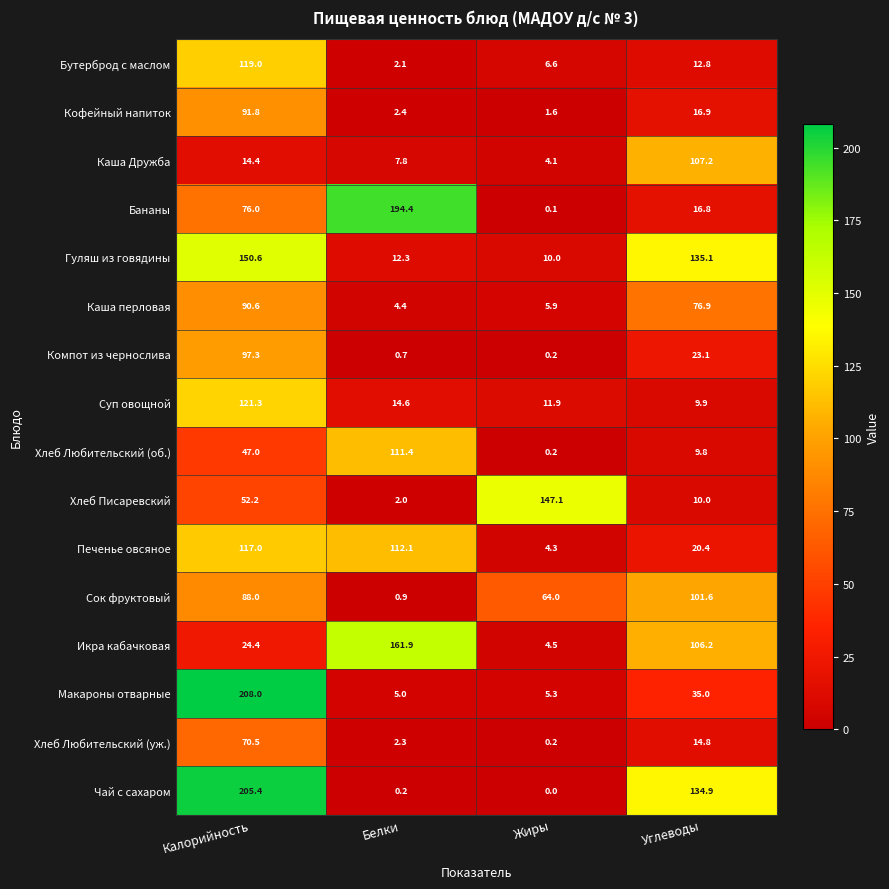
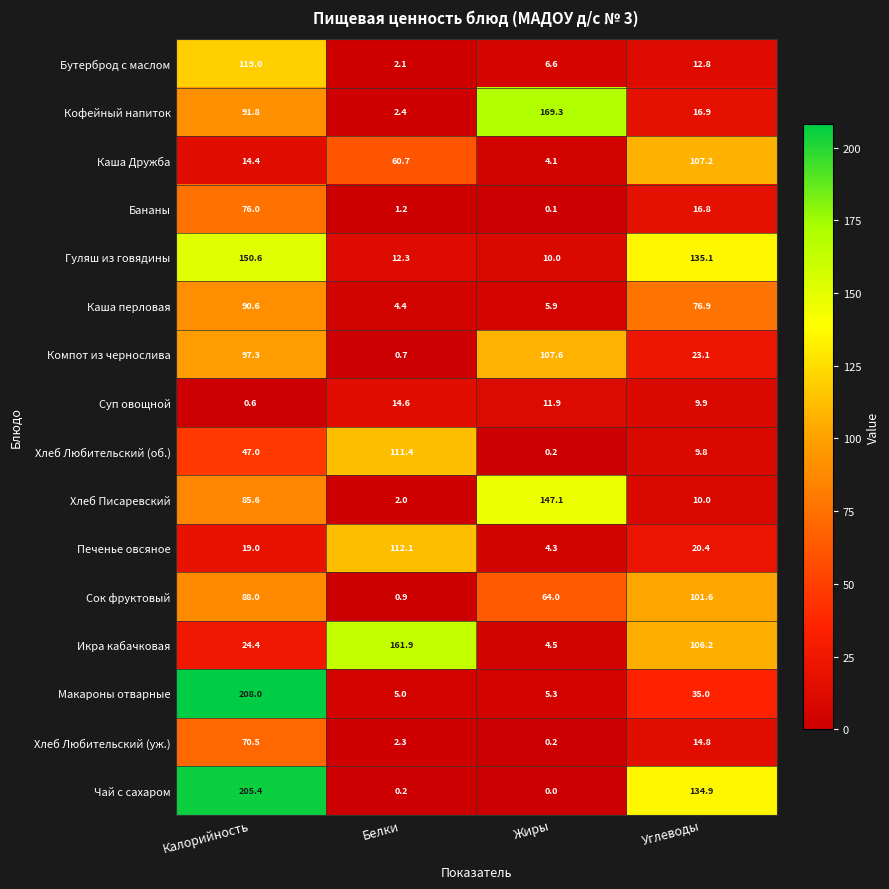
Кофейный напиток, Жиры: 1.6 -> 169.3
Каша Дружба, Белки: 7.8 -> 60.7
Бананы, Белки: 194.4 -> 1.2
Компот из чернослива, Жиры: 0.2 -> 107.6
Суп овощной, Калорийность: 121.3 -> 0.6
Хлеб Писаревский, Калорийность: 52.2 -> 85.6
Печенье овсяное, Калорийность: 117.0 -> 19.0
